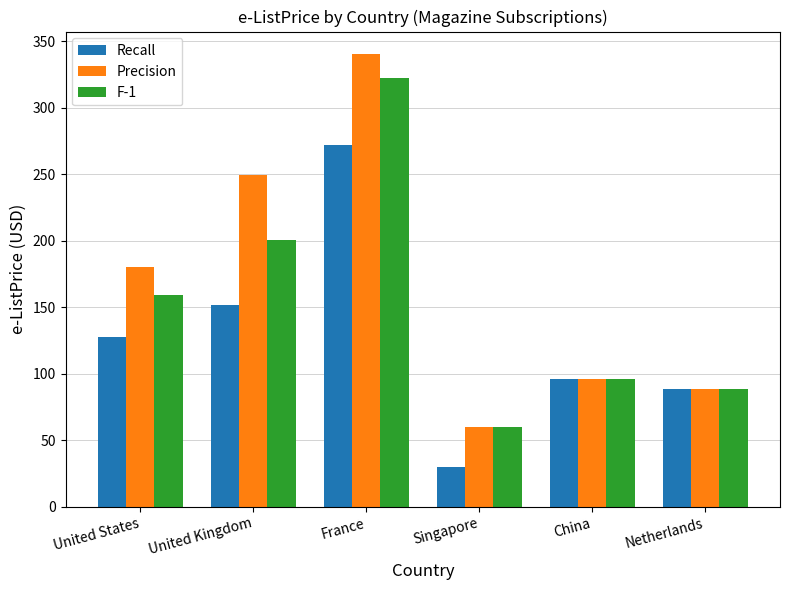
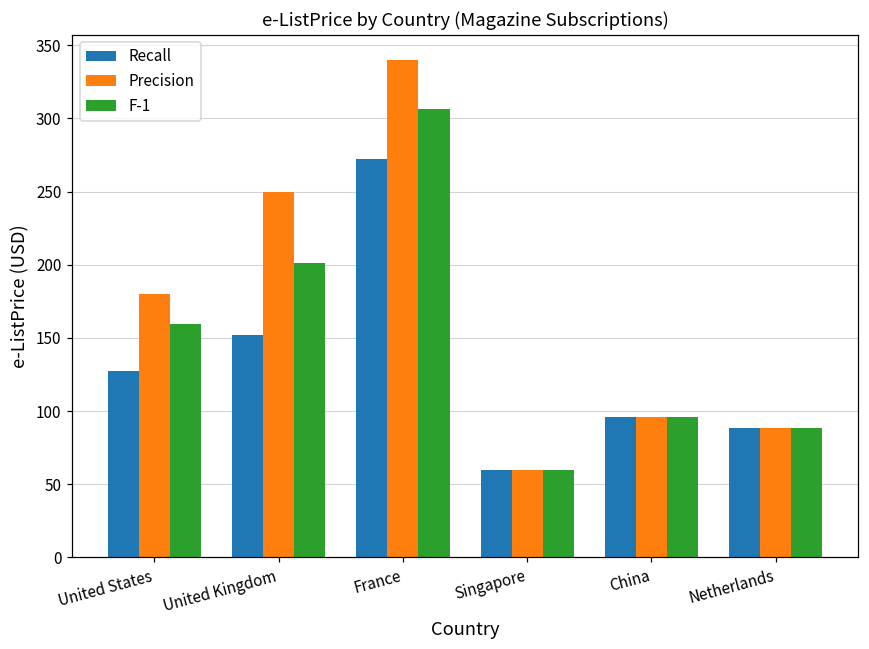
F-1, France: 322 -> 306
Recall, Singapore: 30 -> 60
